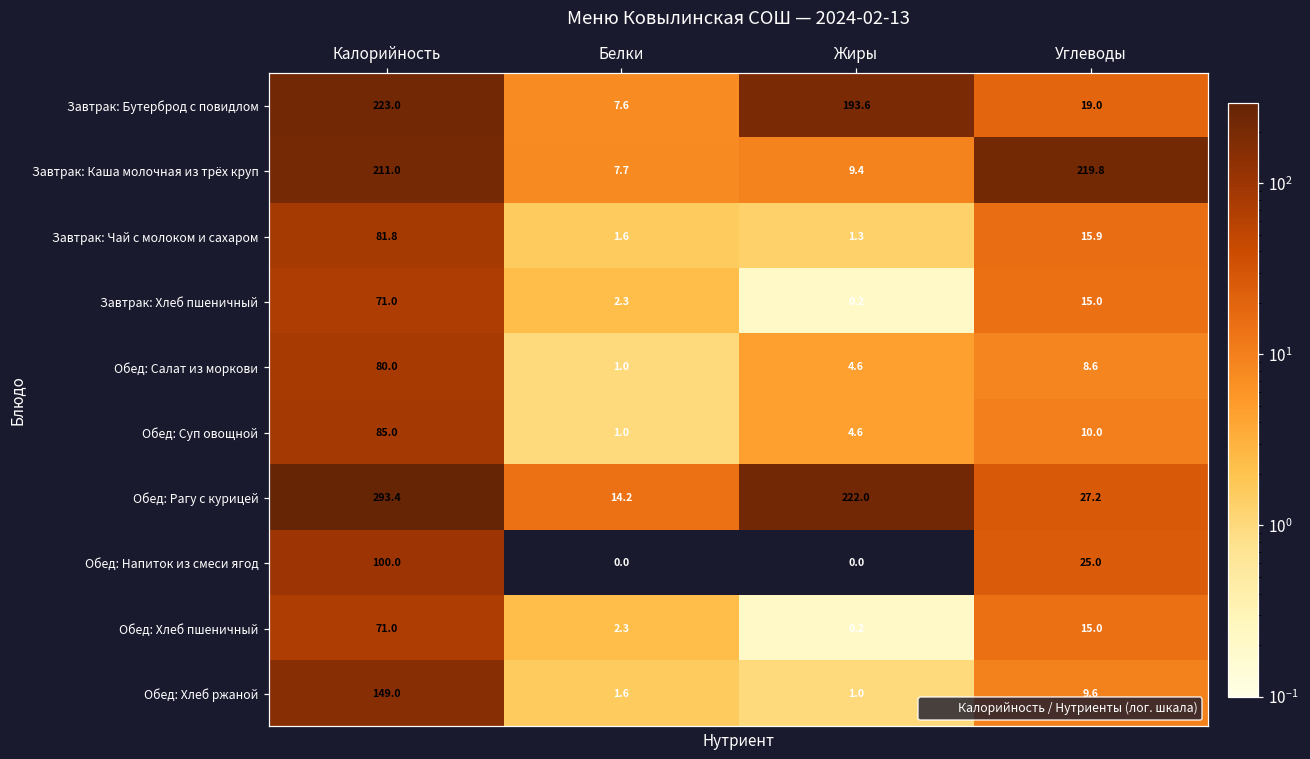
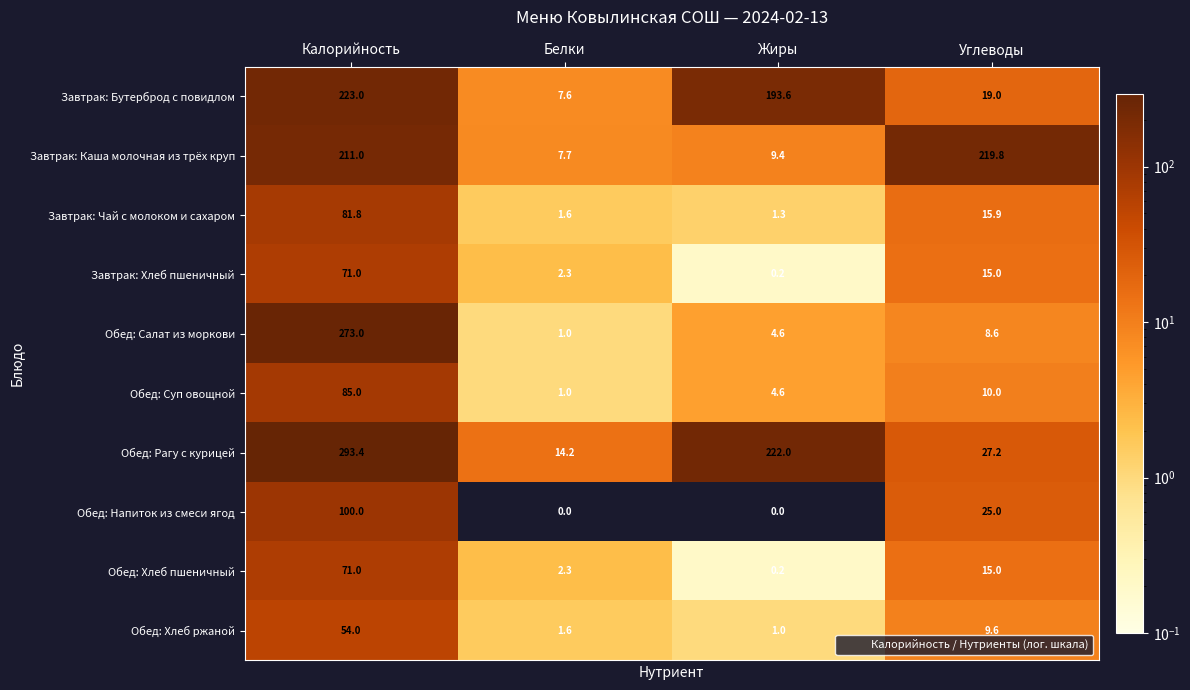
Обед: Салат из моркови, Калорийность: 80.0 -> 273.0
Обед: Хлеб ржаной, Калорийность: 149.0 -> 54.0
